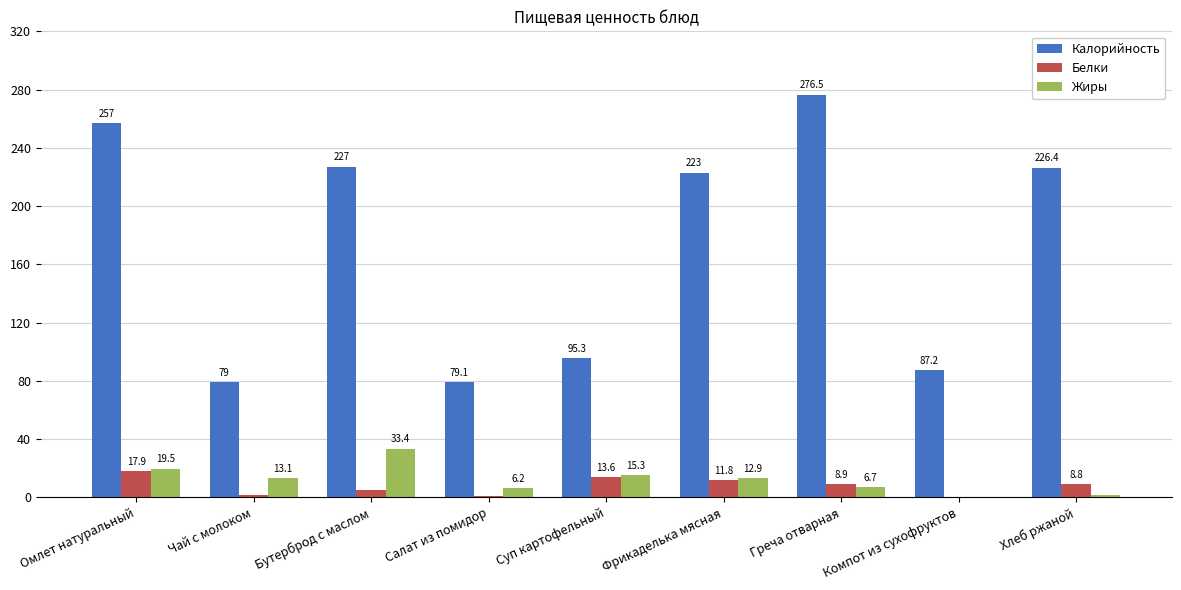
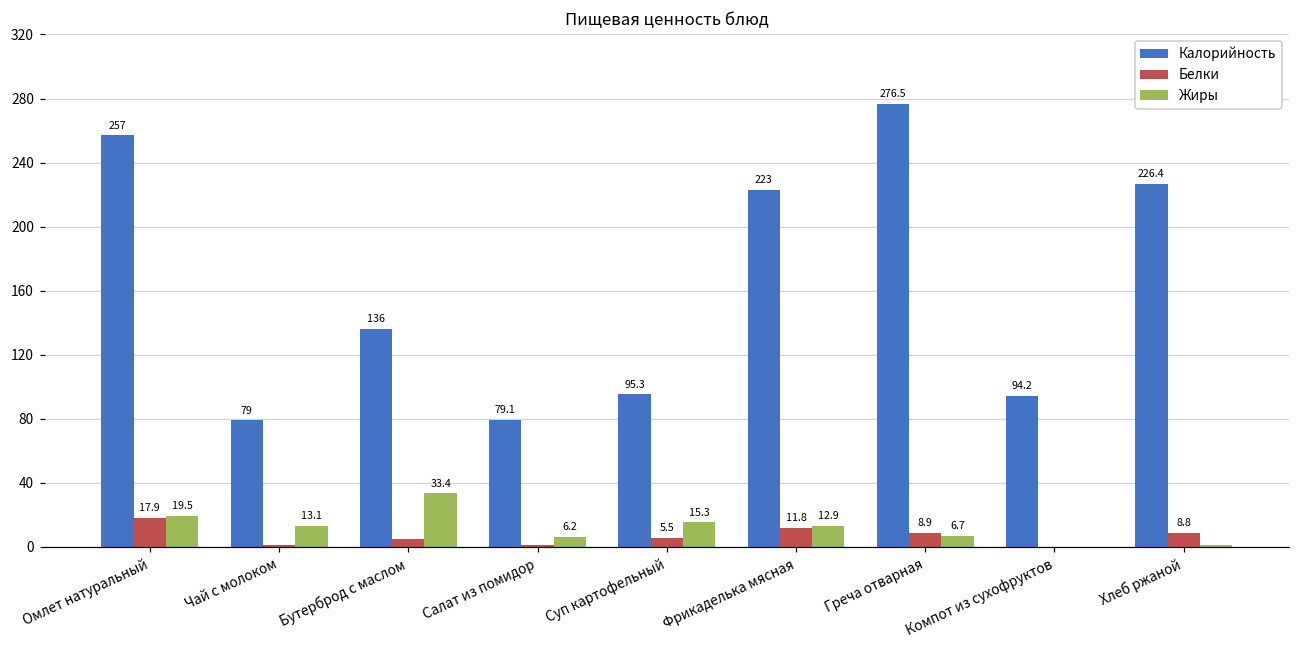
Калорийность, Бутерброд с маслом: 227 -> 136
Белки, Суп картофельный: 13.6 -> 5.5
Калорийность, Компот из сухофруктов: 87.2 -> 94.2
